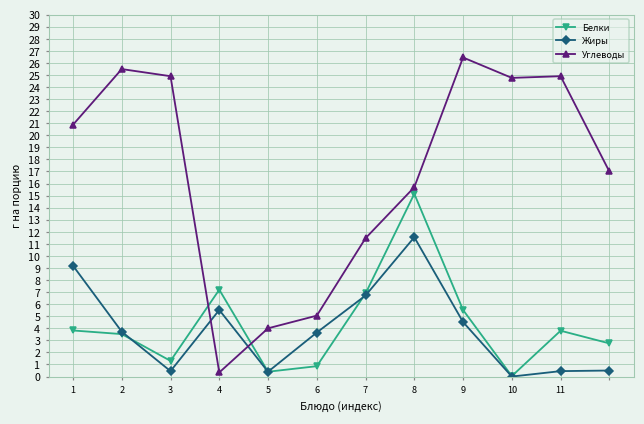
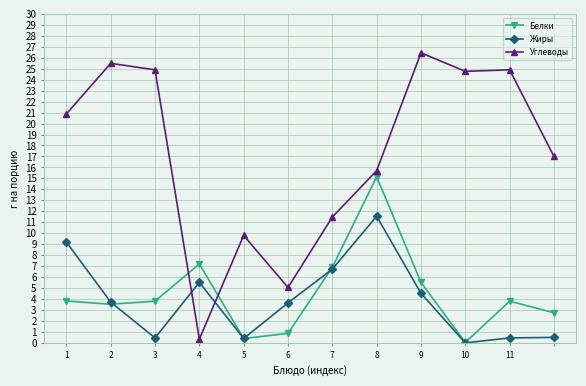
Белки, 3: 1.3 -> 3.8
Углеводы, 5: 4.0 -> 9.8
